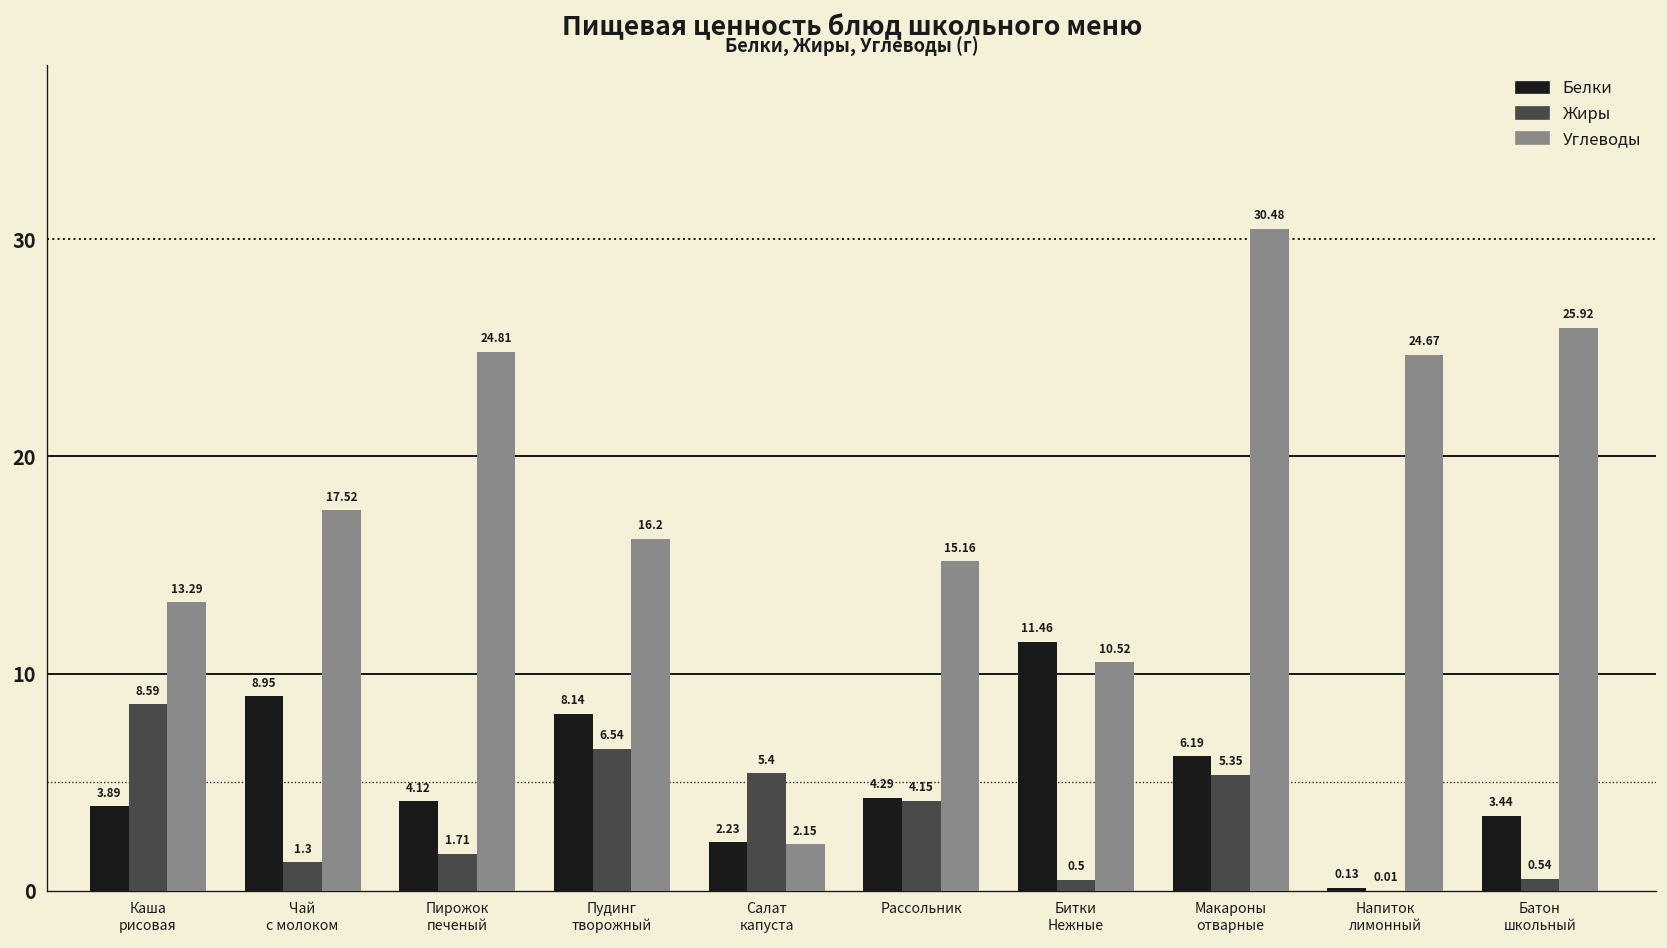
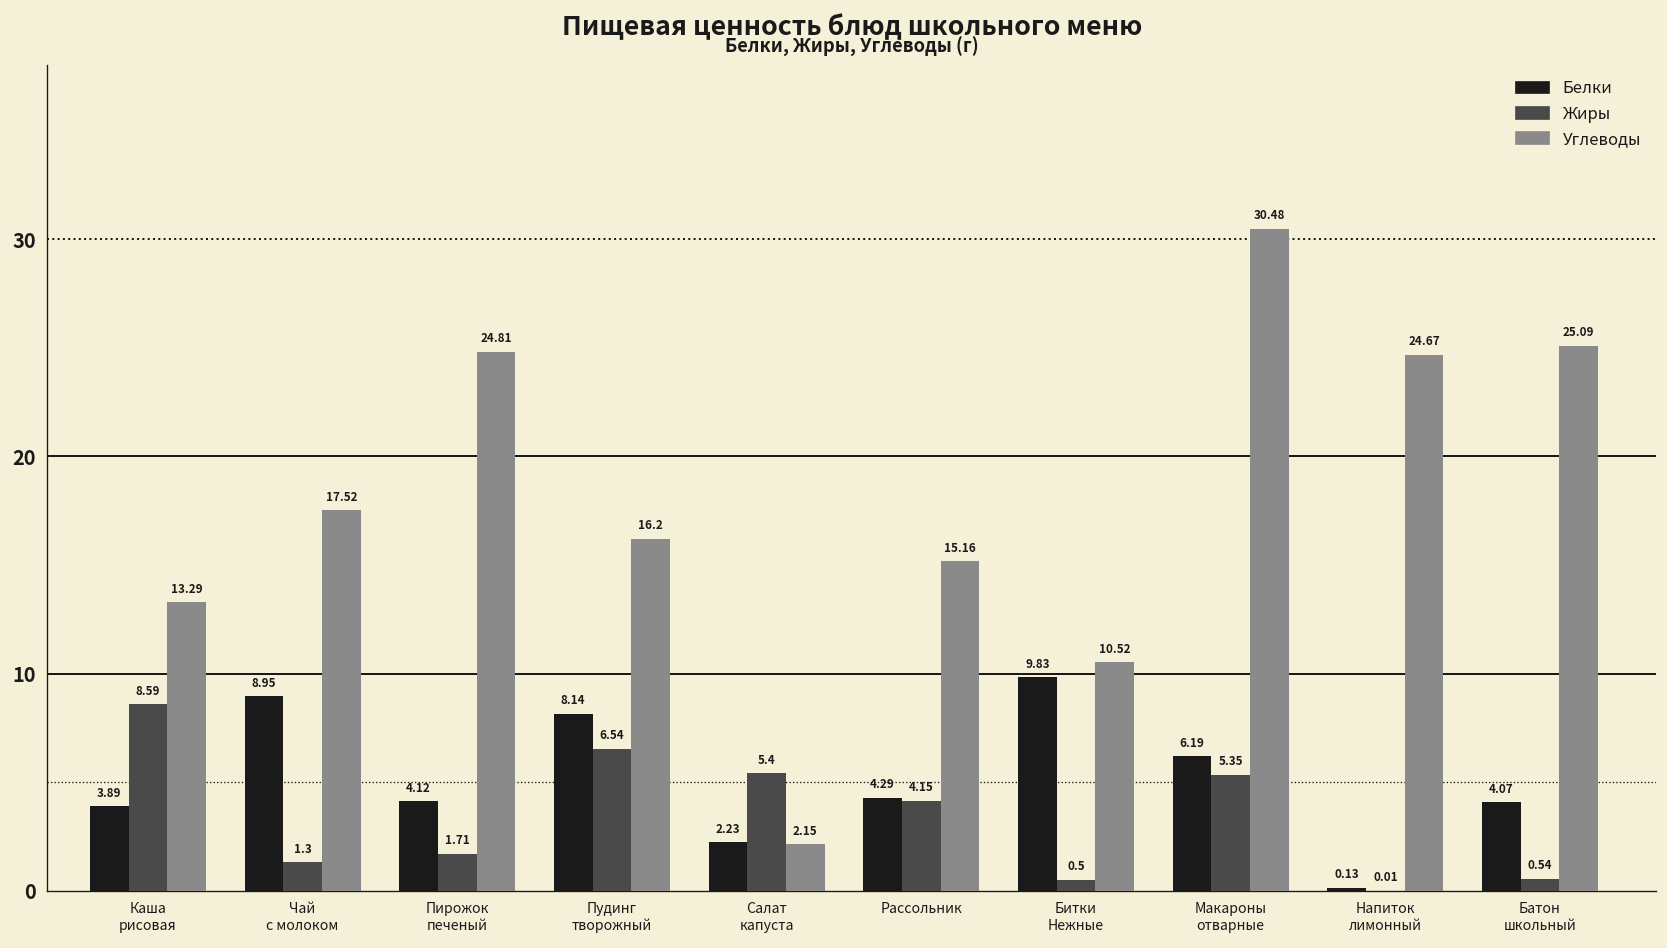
Белки, Битки Нежные: 11.46 -> 9.83
Белки, Батон школьный: 3.44 -> 4.07
Углеводы, Батон школьный: 25.92 -> 25.09
